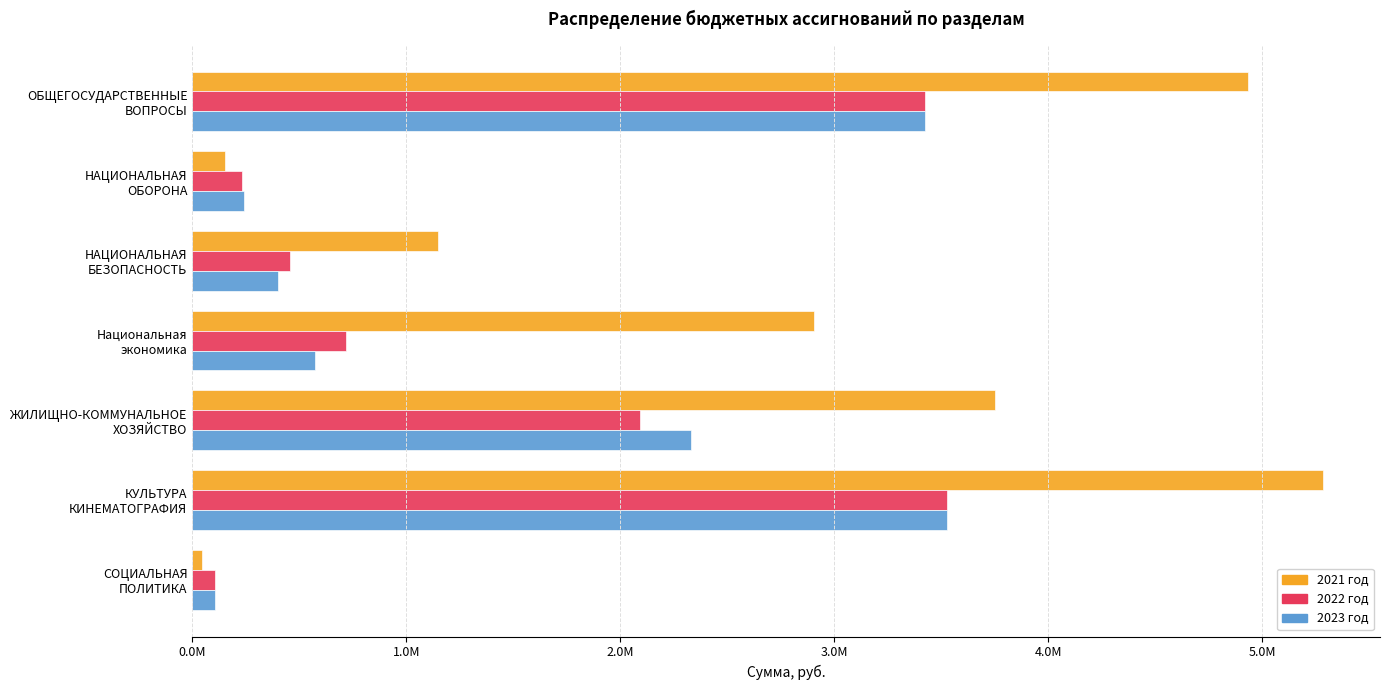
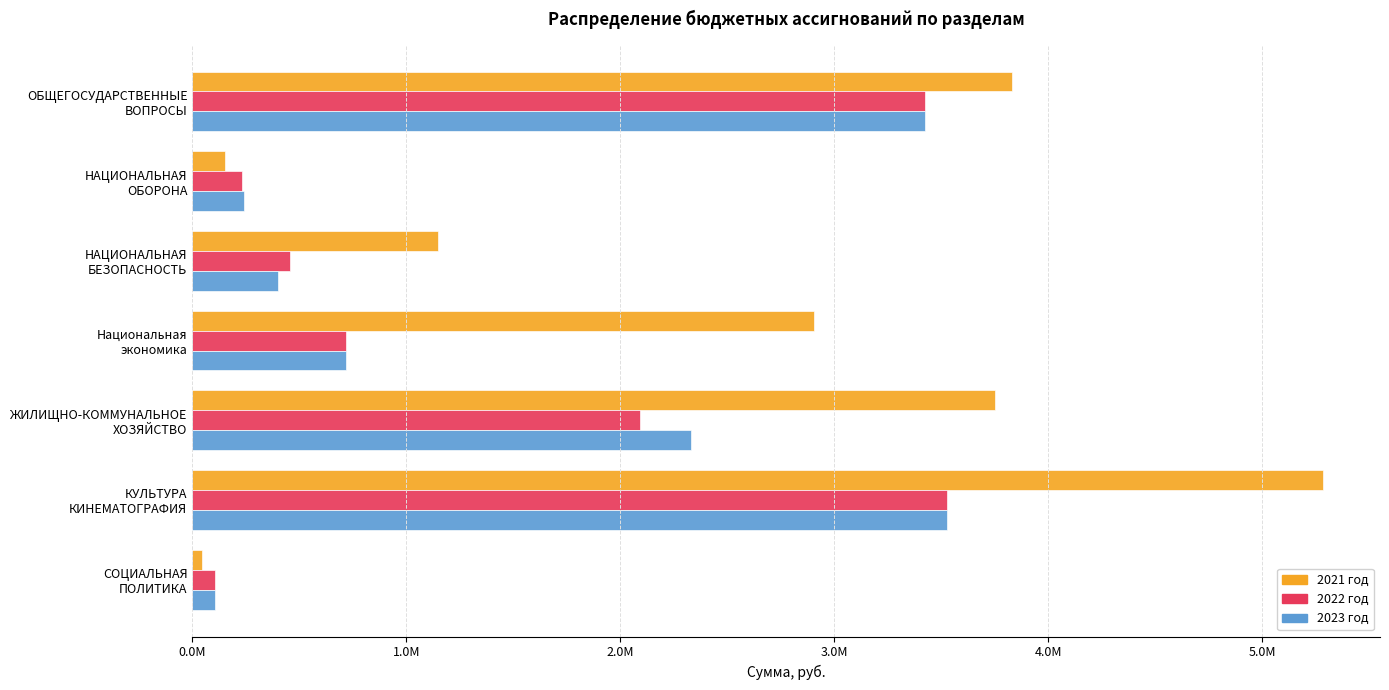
2021 год, ОБЩЕГОСУДАРСТВЕННЫЕ ВОПРОСЫ: 4930000 -> 3830000
2023 год, Национальная экономика: 570000 -> 720000
